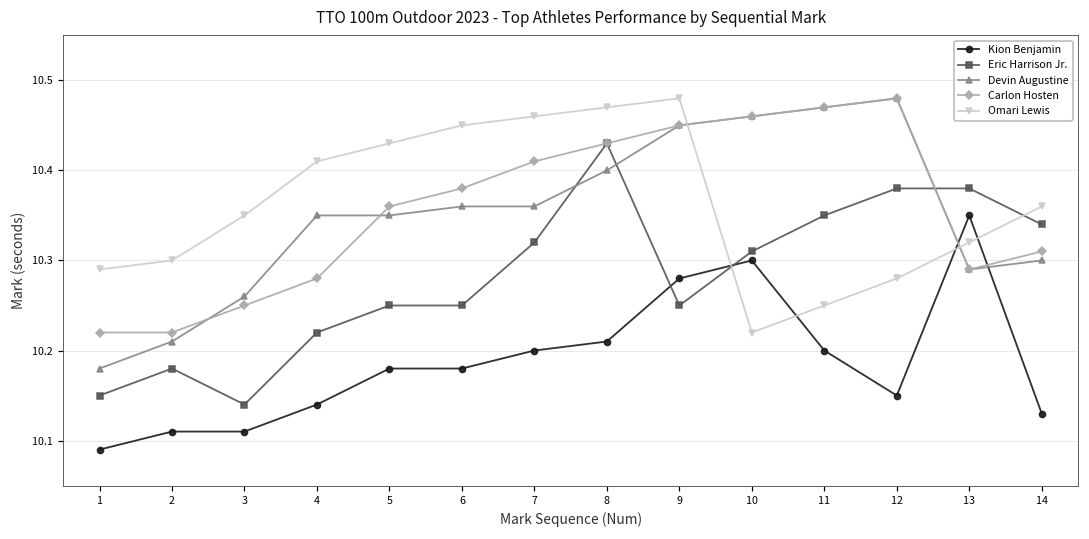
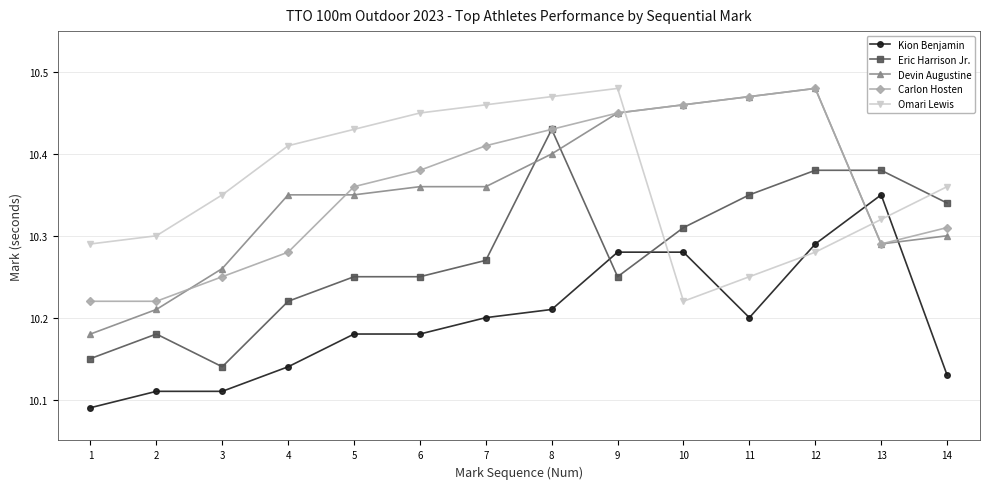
Eric Harrison Jr., 7: 10.32 -> 10.27
Kion Benjamin, 10: 10.30 -> 10.28
Kion Benjamin, 12: 10.15 -> 10.29
